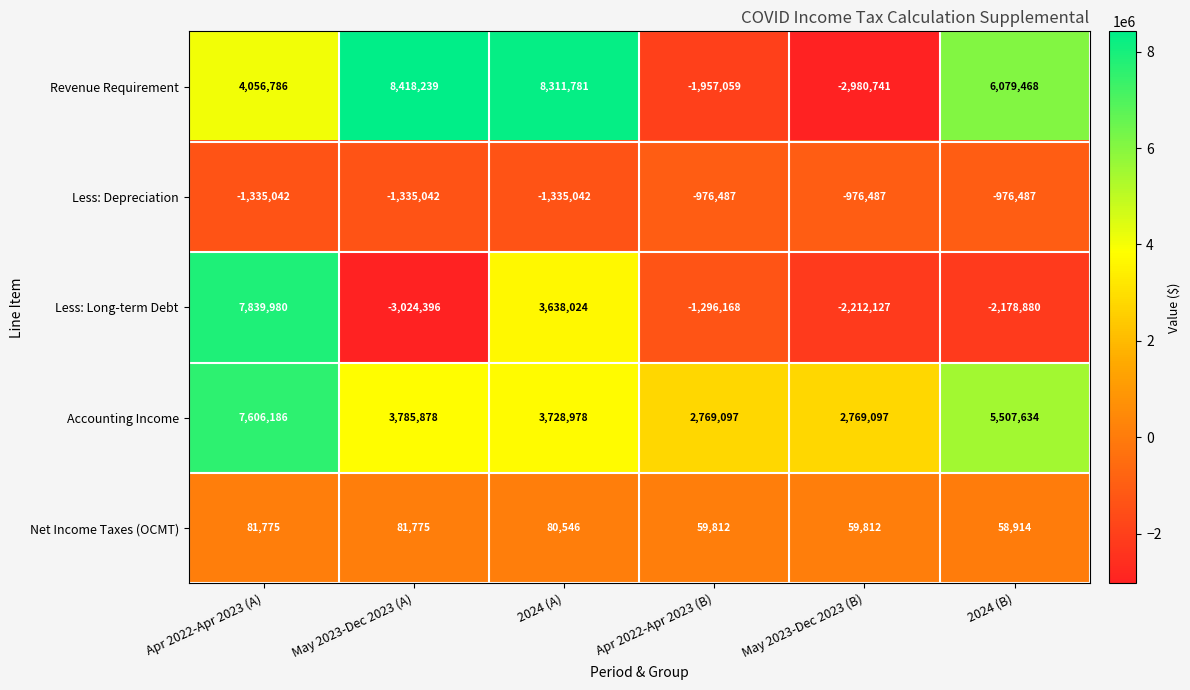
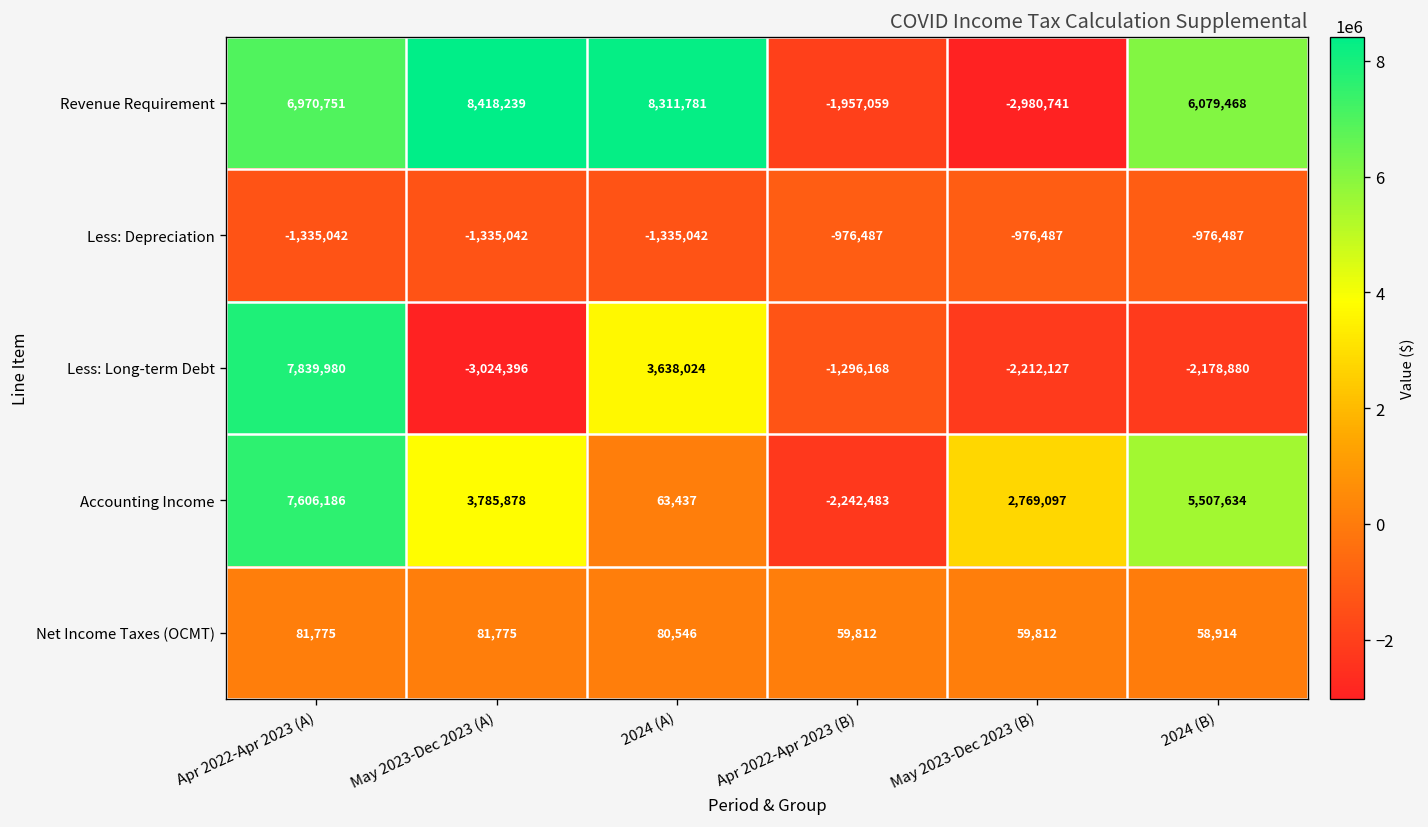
Revenue Requirement, Apr 2022-Apr 2023 (A): 4,056,786 -> 6,970,751
Accounting Income, 2024 (A): 3,728,978 -> 63,437
Accounting Income, Apr 2022-Apr 2023 (B): 2,769,097 -> -2,242,483
